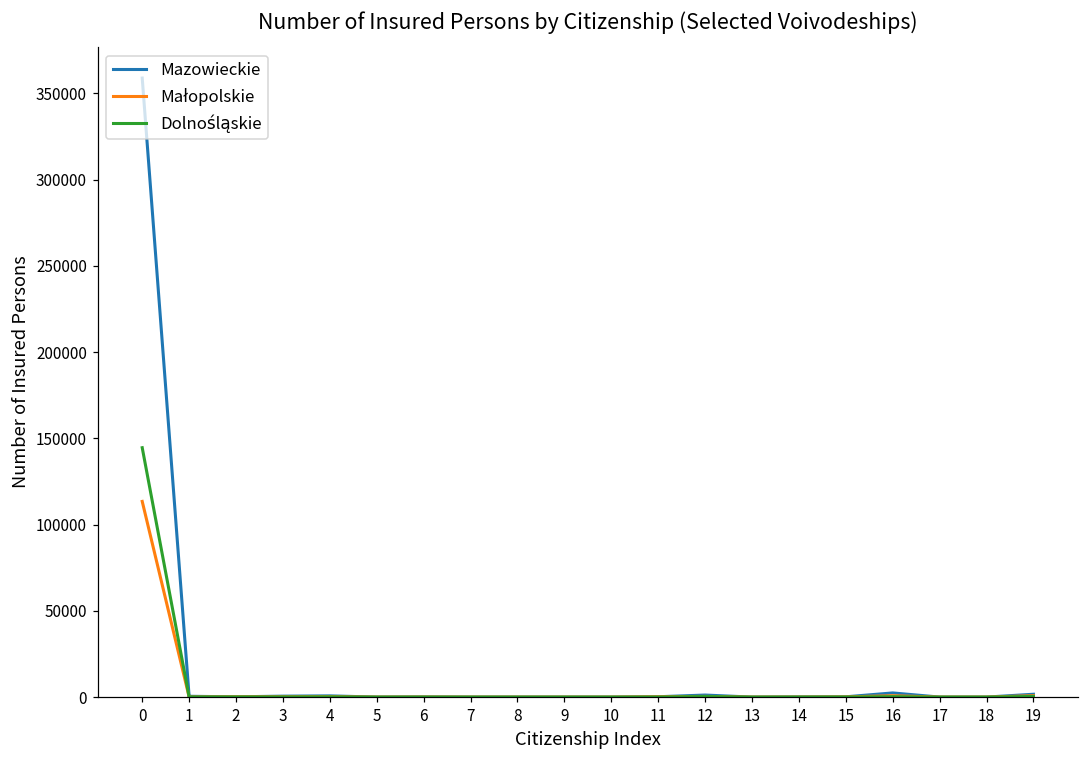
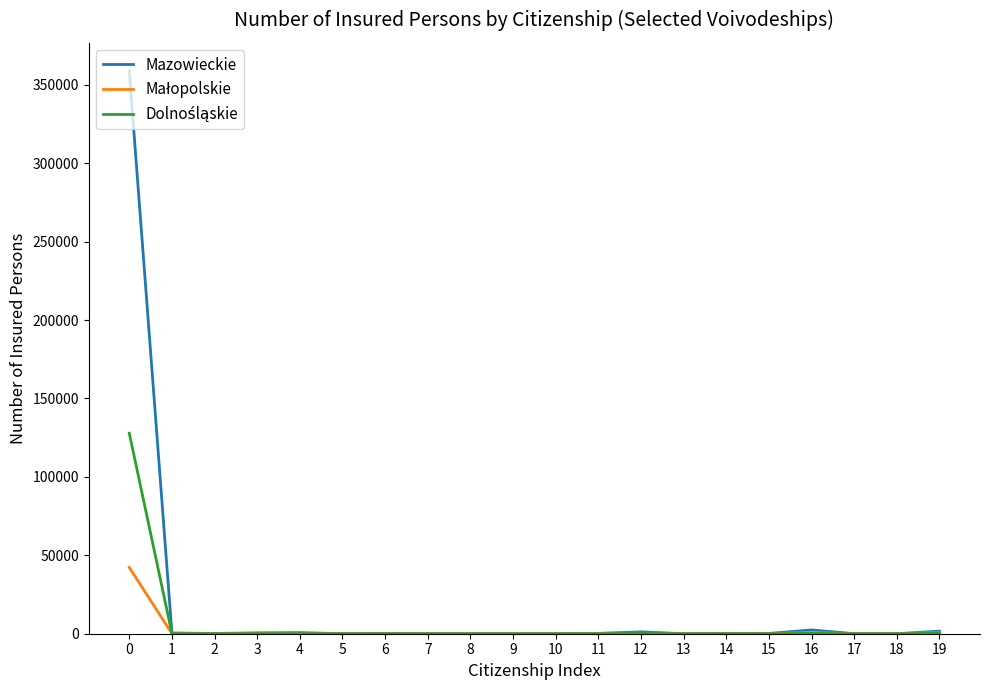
Małopolskie, 0: 113000 -> 42000
Dolnośląskie, 0: 145000 -> 128000
